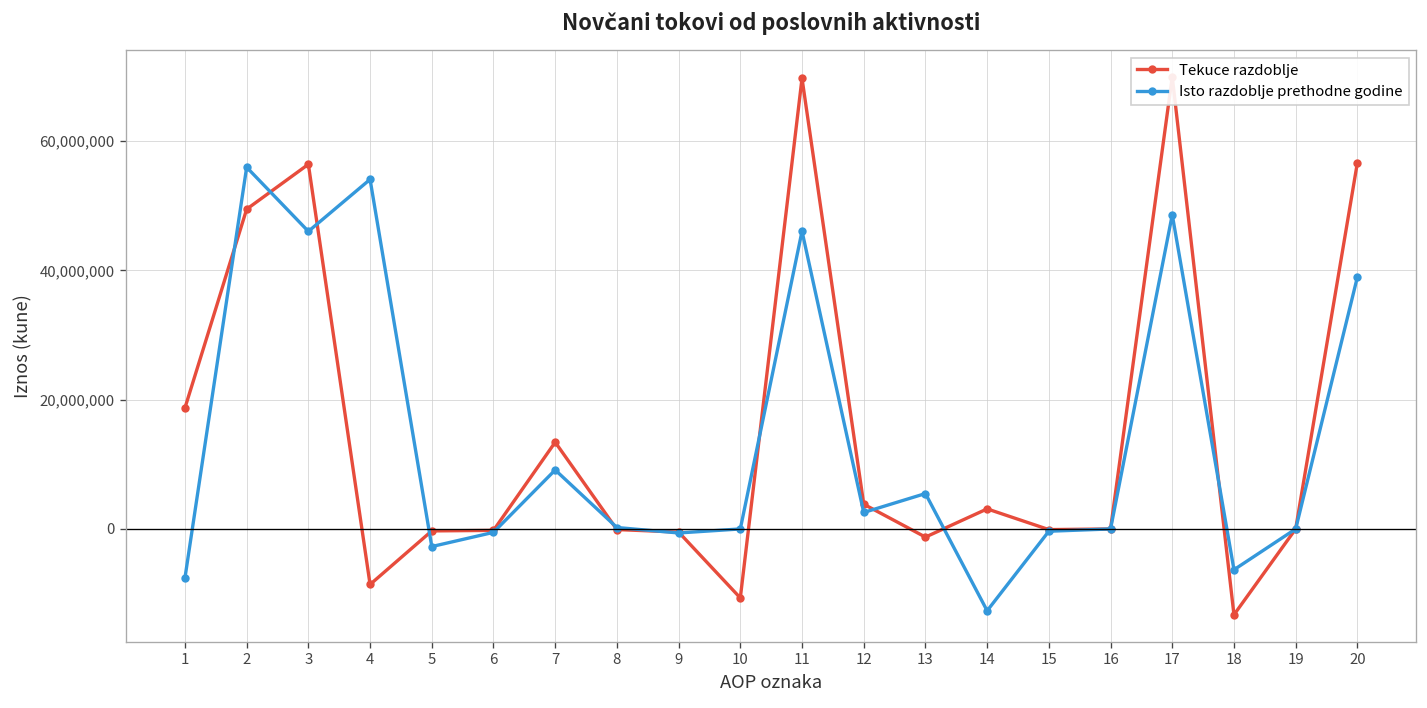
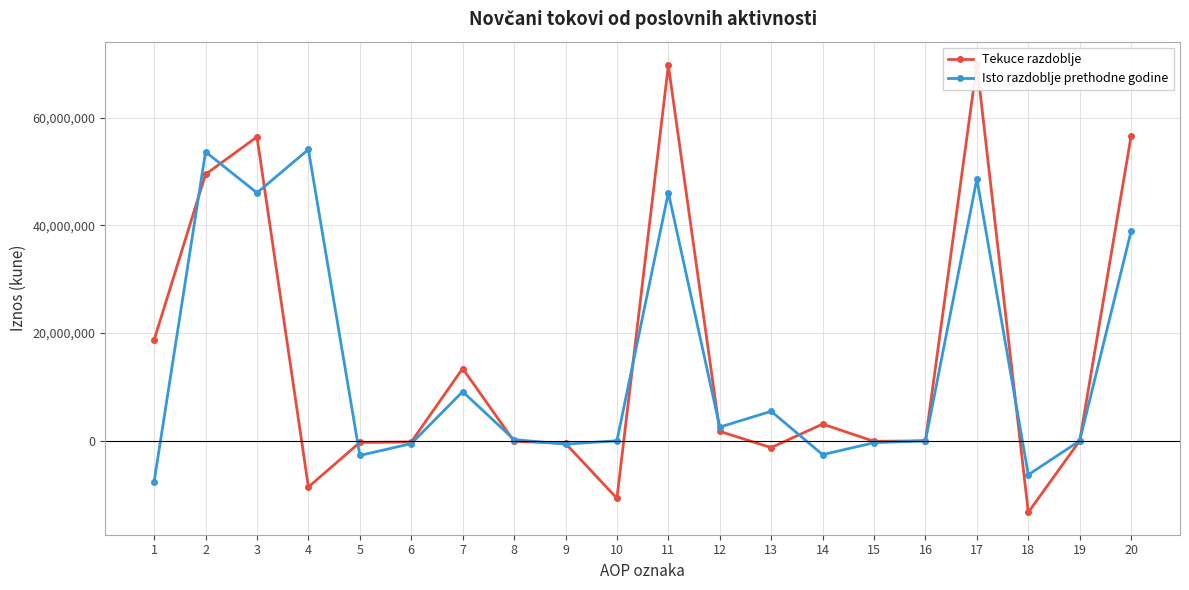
Isto razdoblje prethodne godine, 2: 56,000,000 -> 54,000,000
Tekuce razdoblje, 12: 4,000,000 -> 2,000,000
Isto razdoblje prethodne godine, 14: -13,000,000 -> -3,000,000
